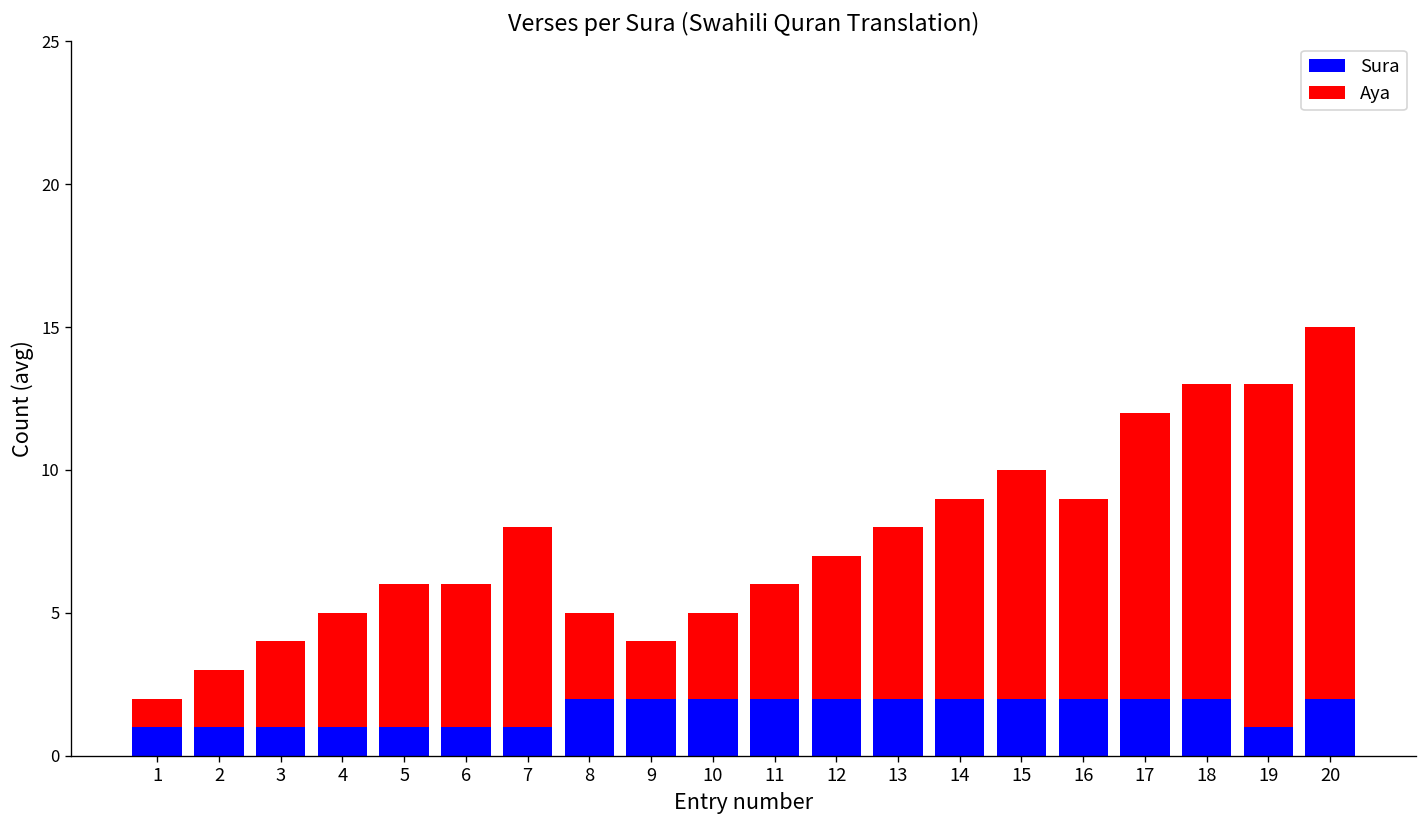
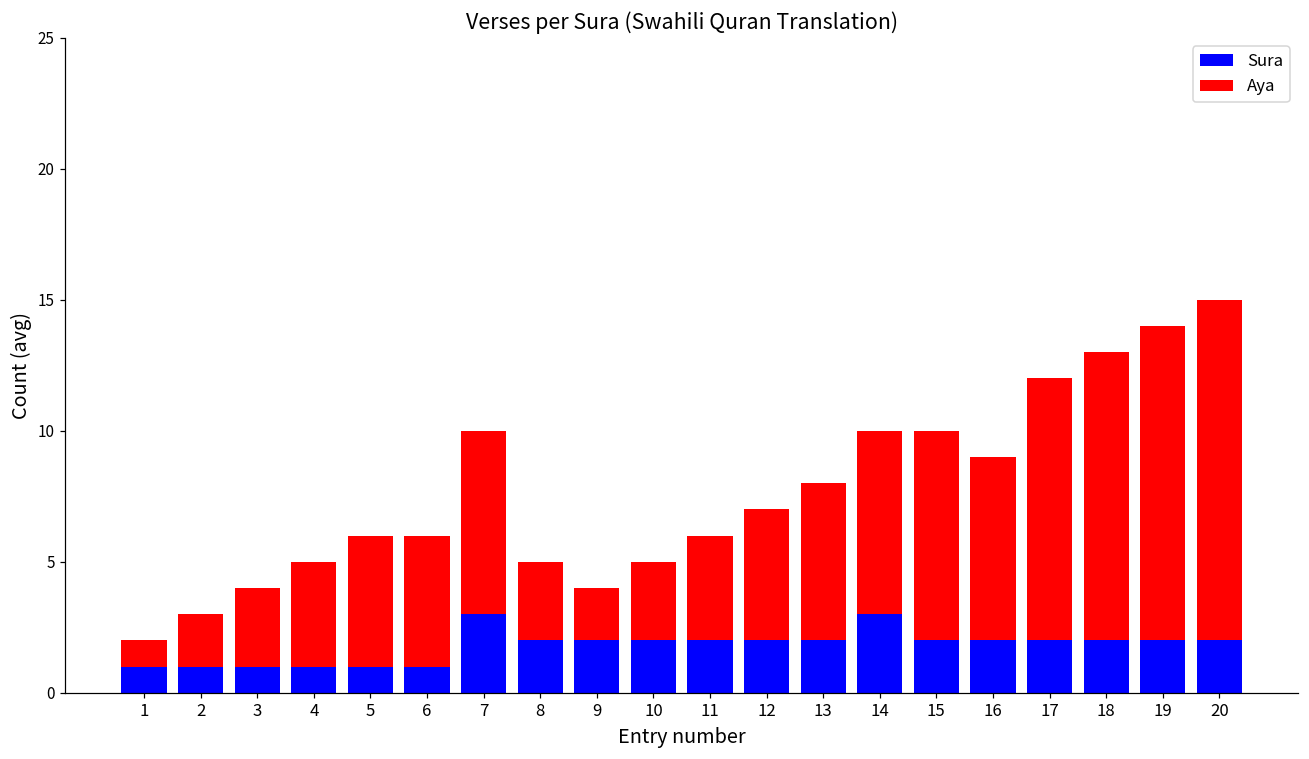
Sura, 7: 1 -> 3
Sura, 14: 2 -> 3
Sura, 19: 1 -> 2
